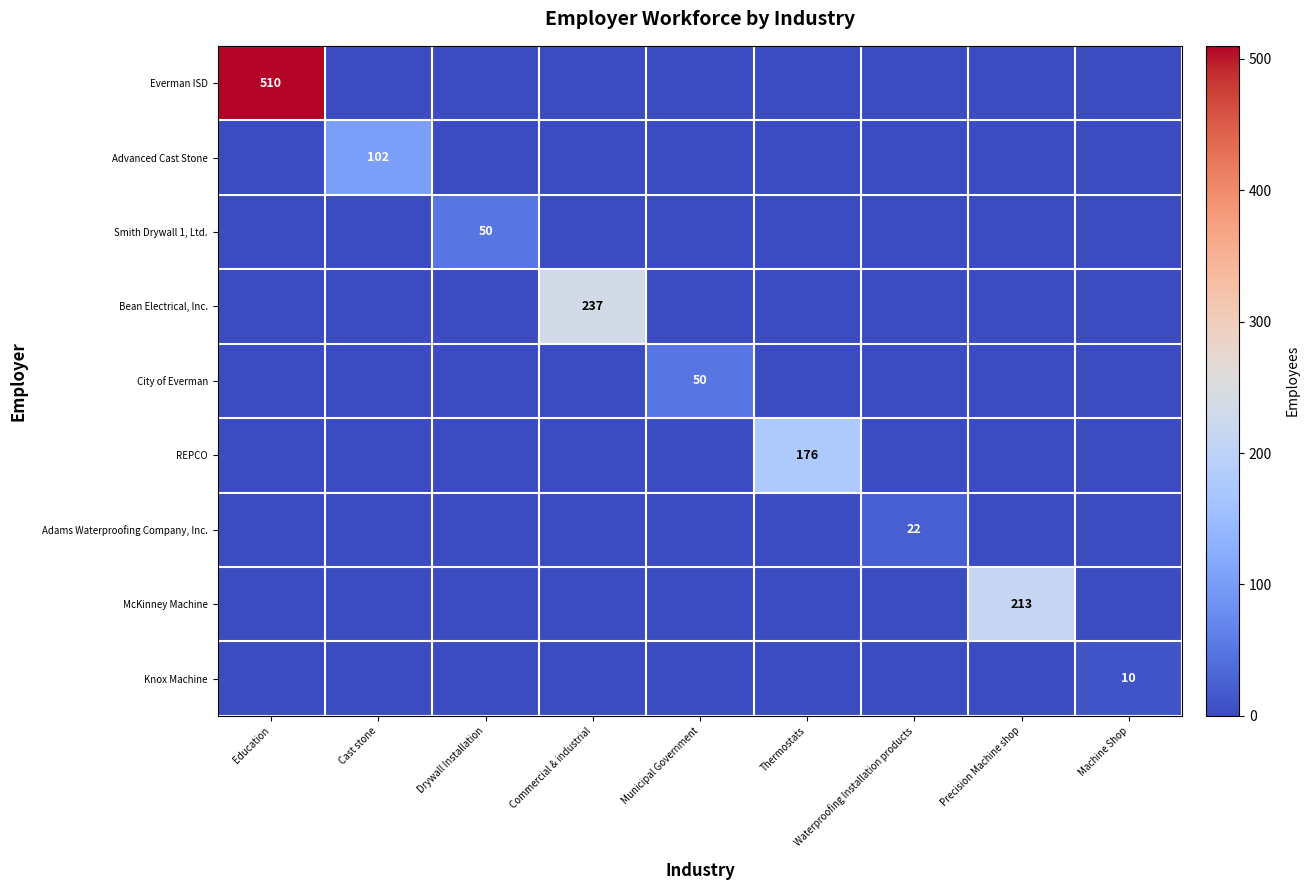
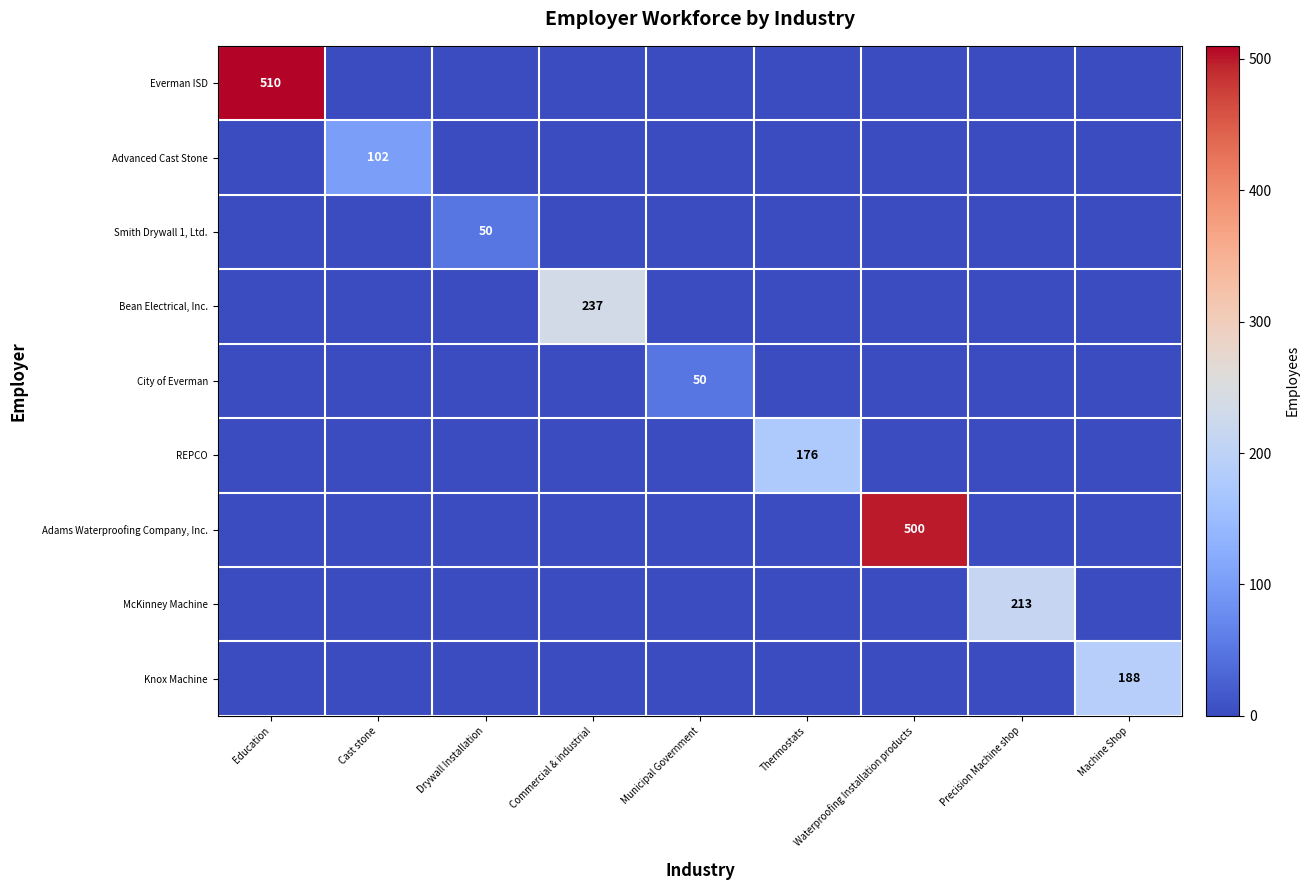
Adams Waterproofing Company, Inc., Waterproofing Installation products: 22 -> 500
Knox Machine, Machine Shop: 10 -> 188
